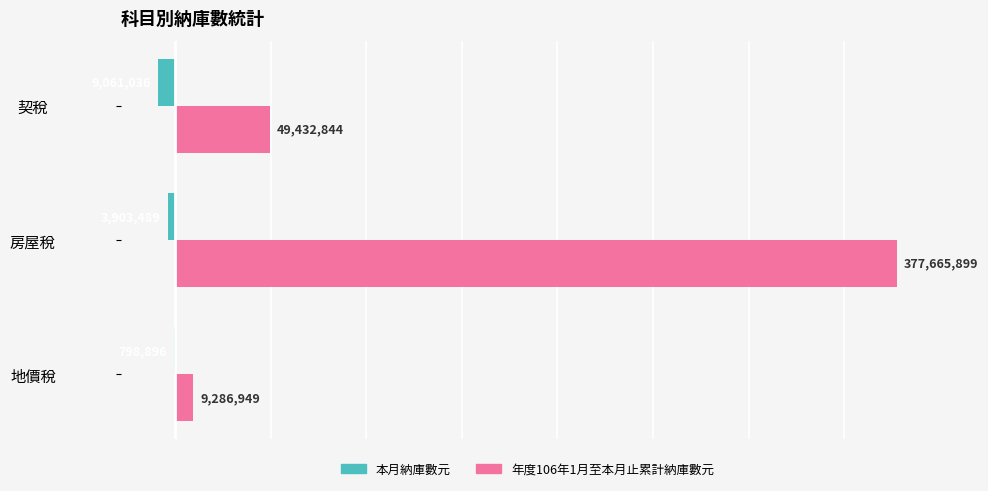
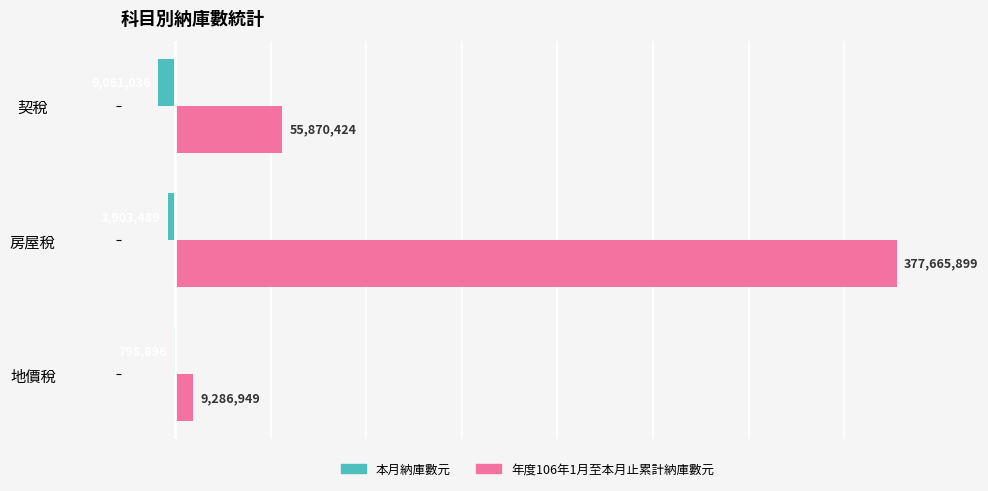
年度106年1月至本月止累計納庫數元, 契稅: 49,432,844 -> 55,870,424
